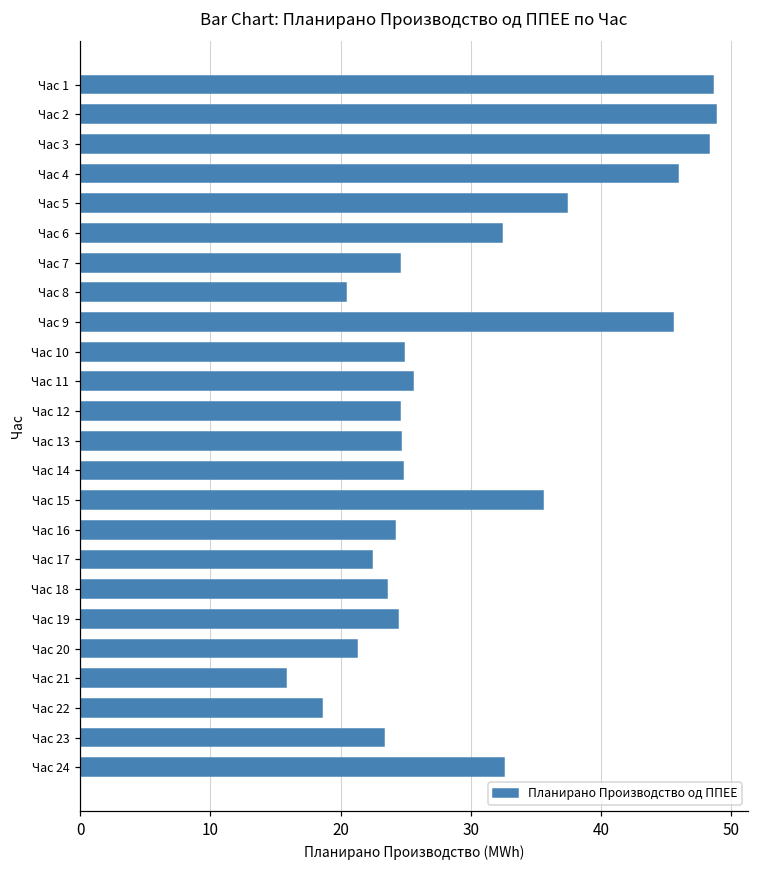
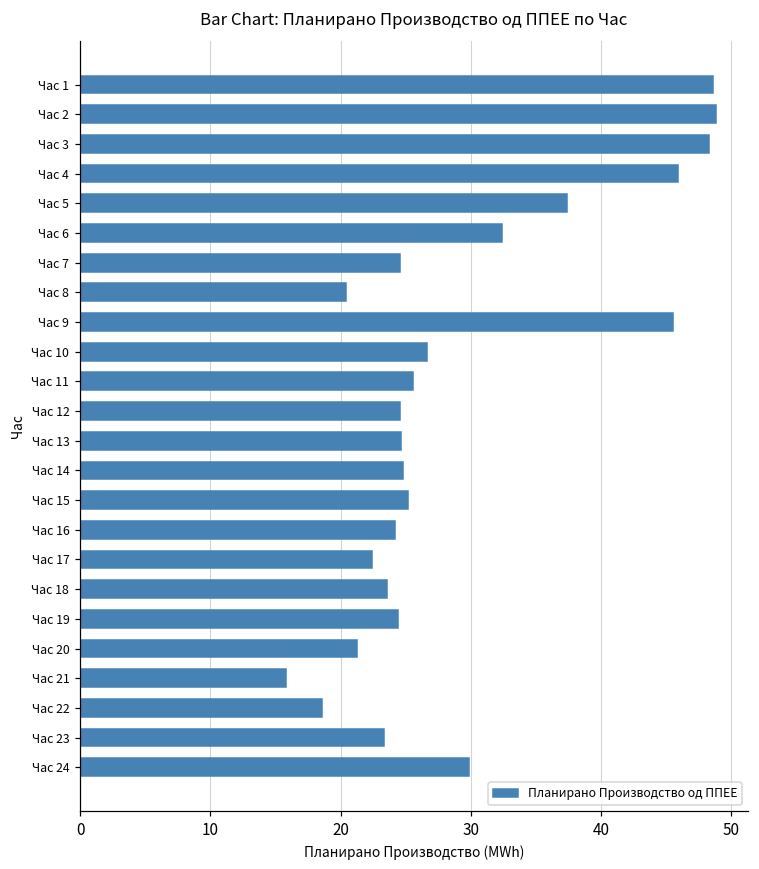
Час 10: 24.9 -> 26.6
Час 15: 35.5 -> 25.2
Час 24: 32.6 -> 29.8
